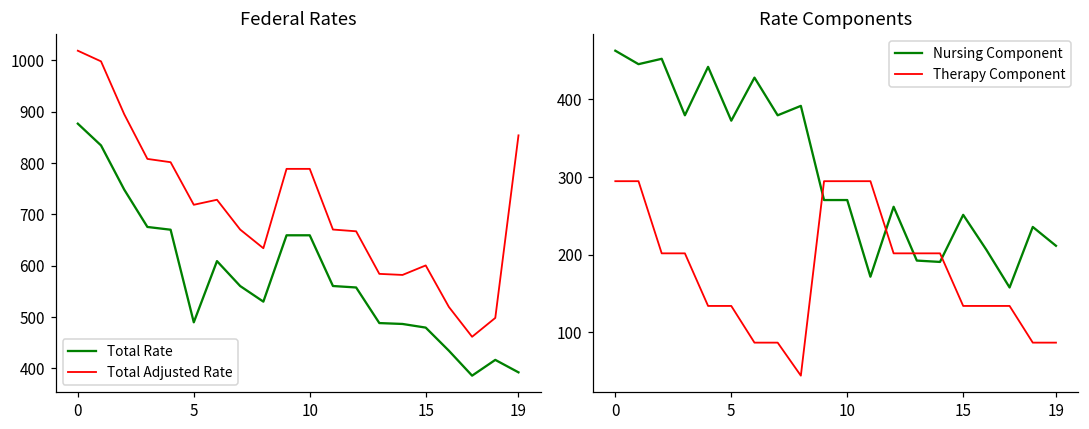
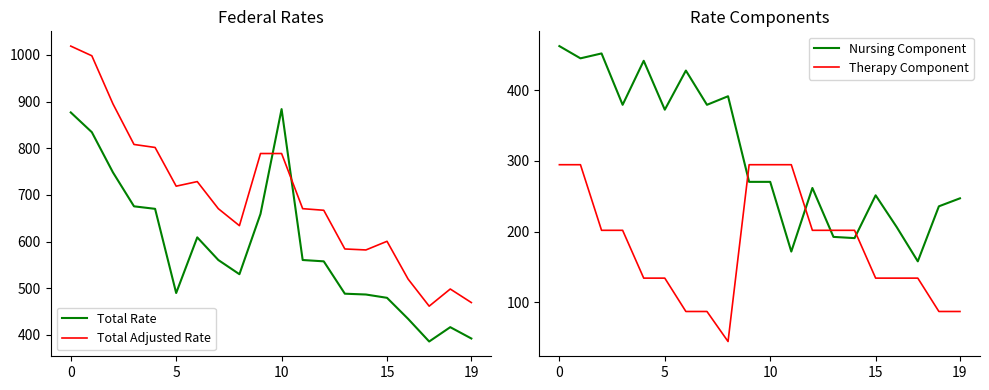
Federal Rates, Total Rate, 10: 660 -> 880
Federal Rates, Total Adjusted Rate, 19: 850 -> 470
Rate Components, Nursing Component, 19: 210 -> 250
